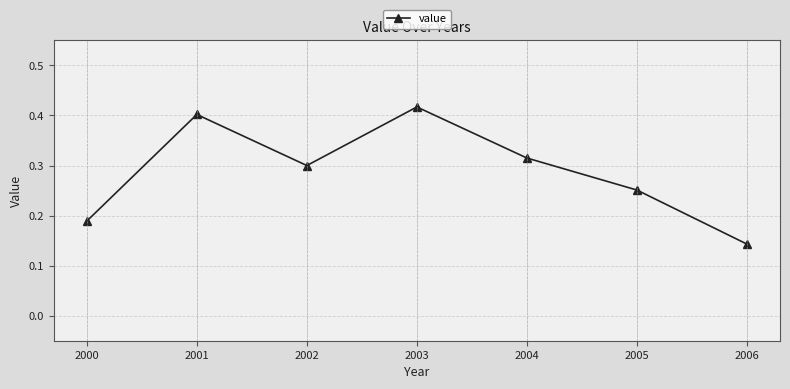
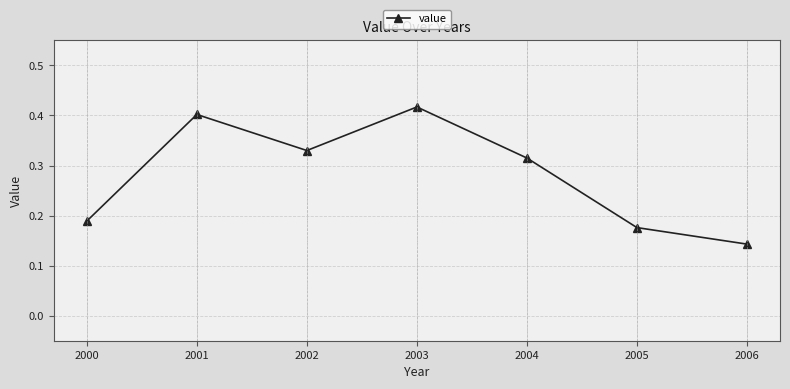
2002: 0.30 -> 0.33
2005: 0.25 -> 0.18
